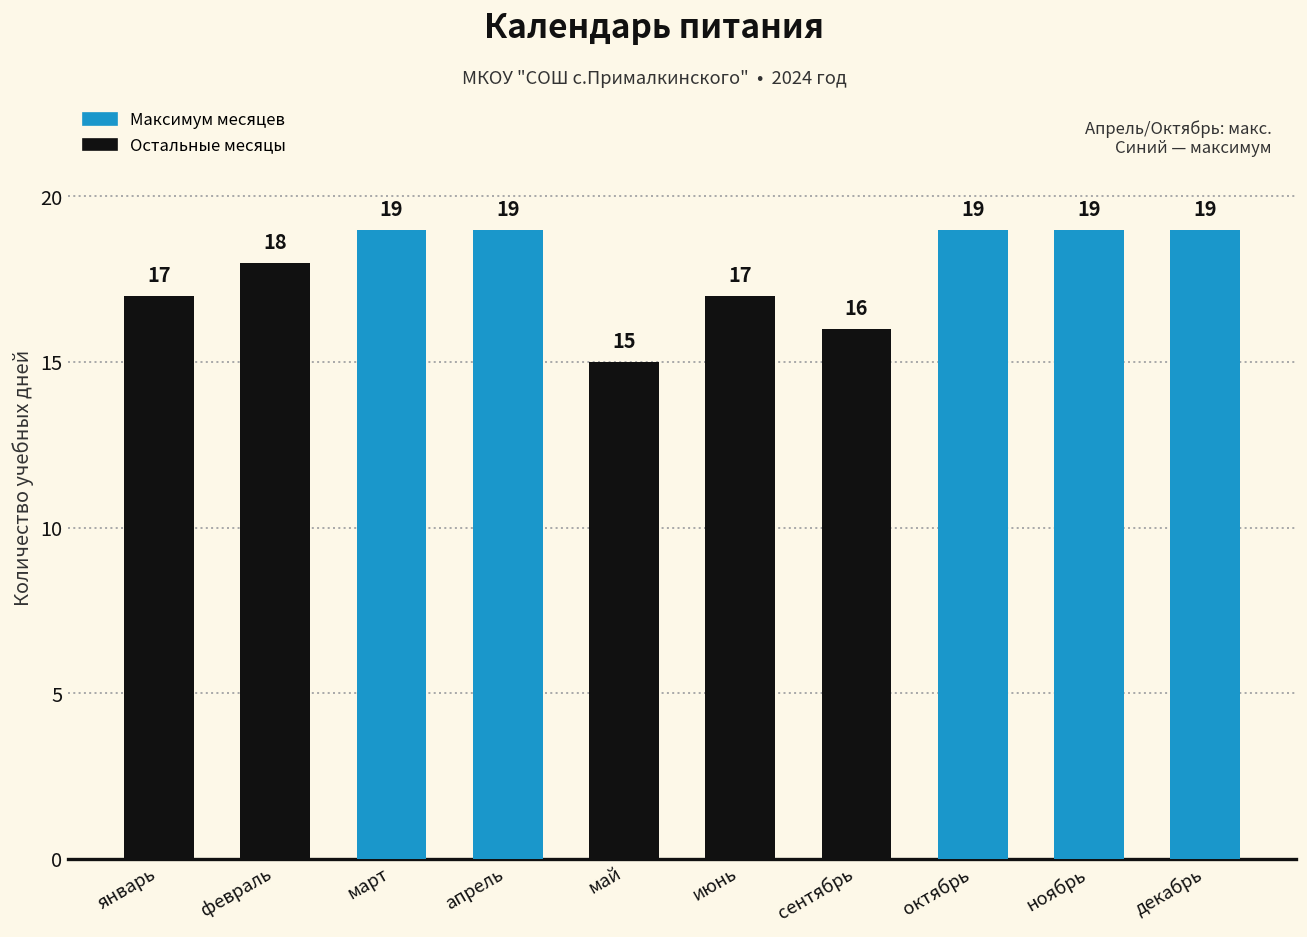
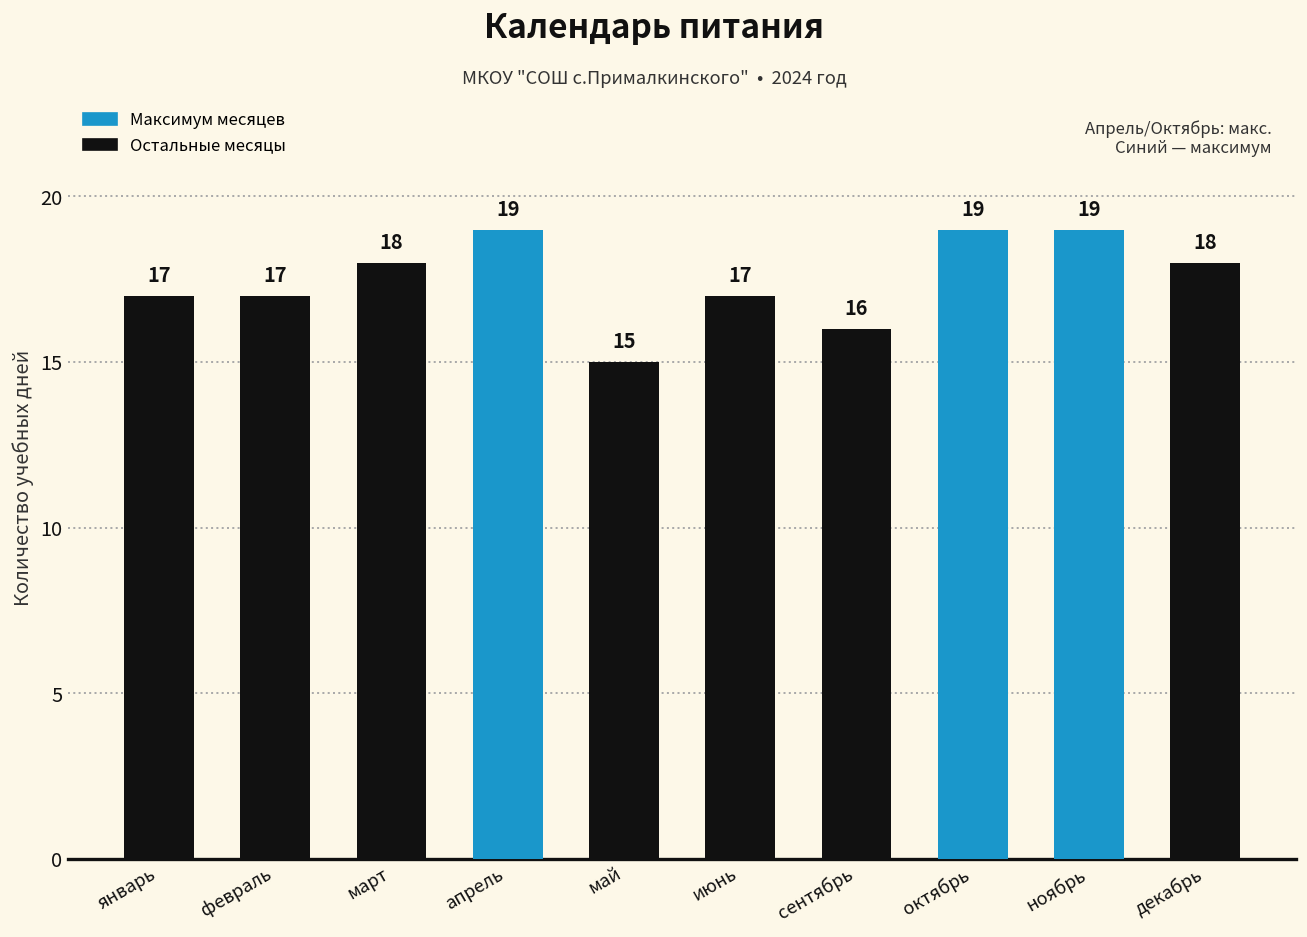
февраль: 18 -> 17
март: 19 -> 18
декабрь: 19 -> 18
